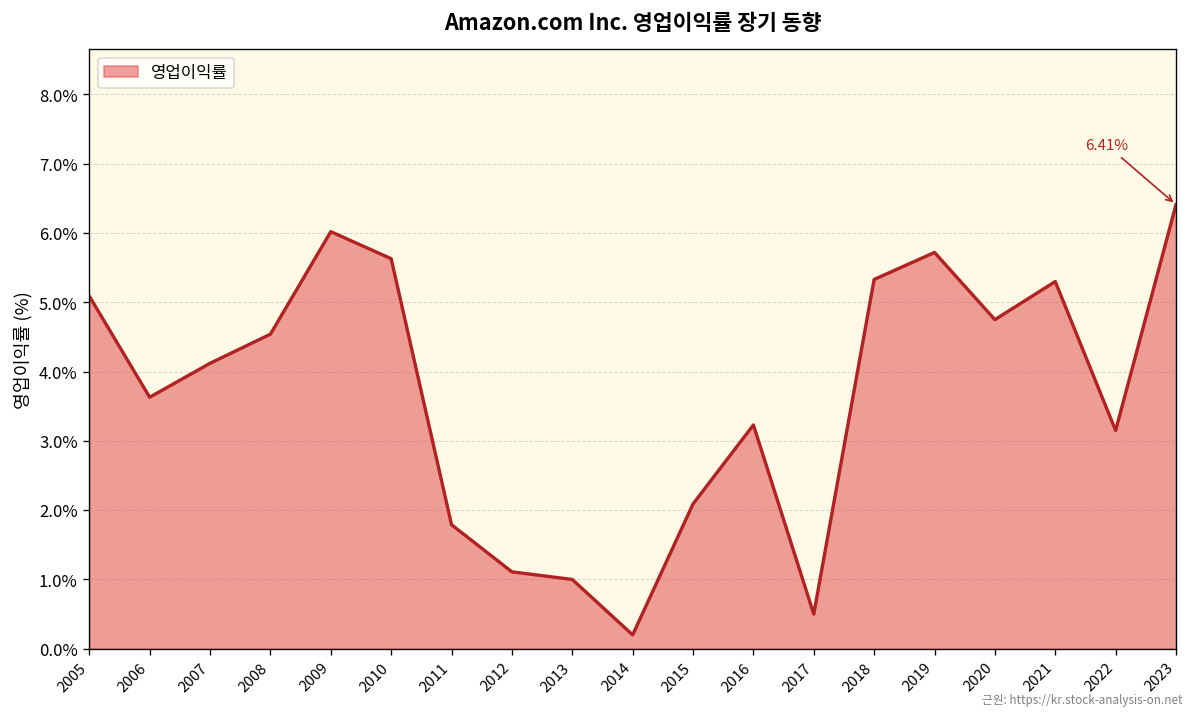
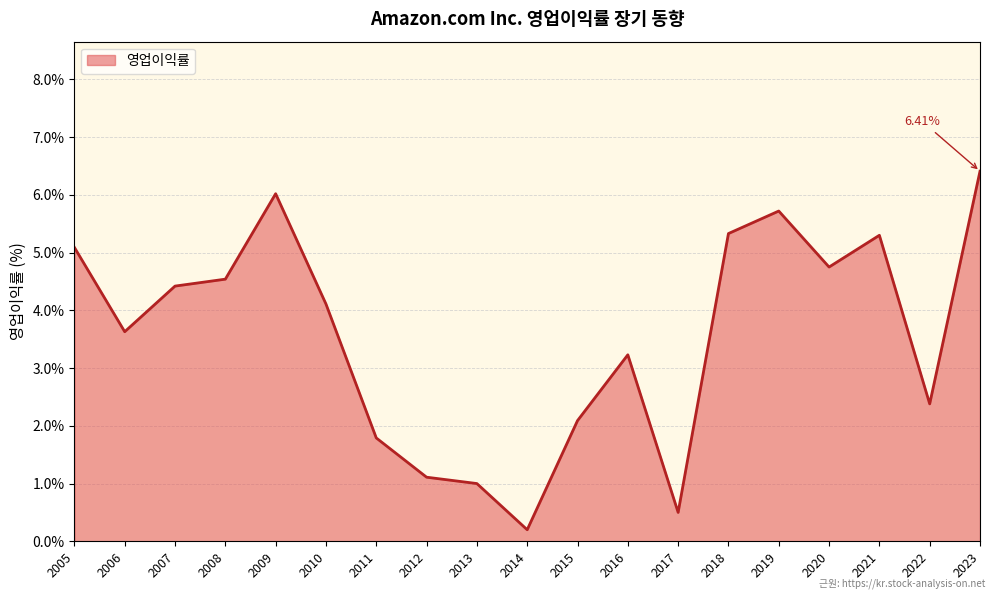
2007: 4.1% -> 4.4%
2010: 5.6% -> 4.1%
2022: 3.2% -> 2.4%
